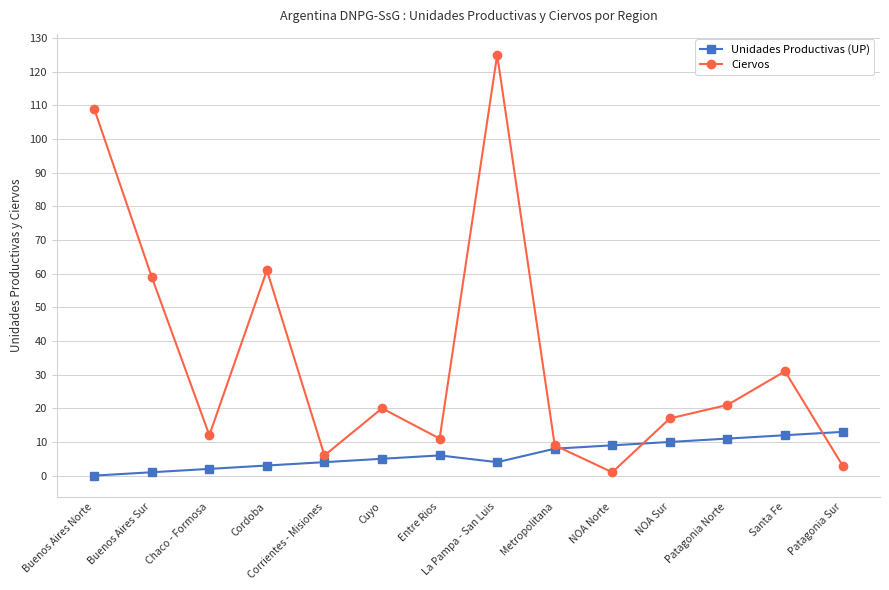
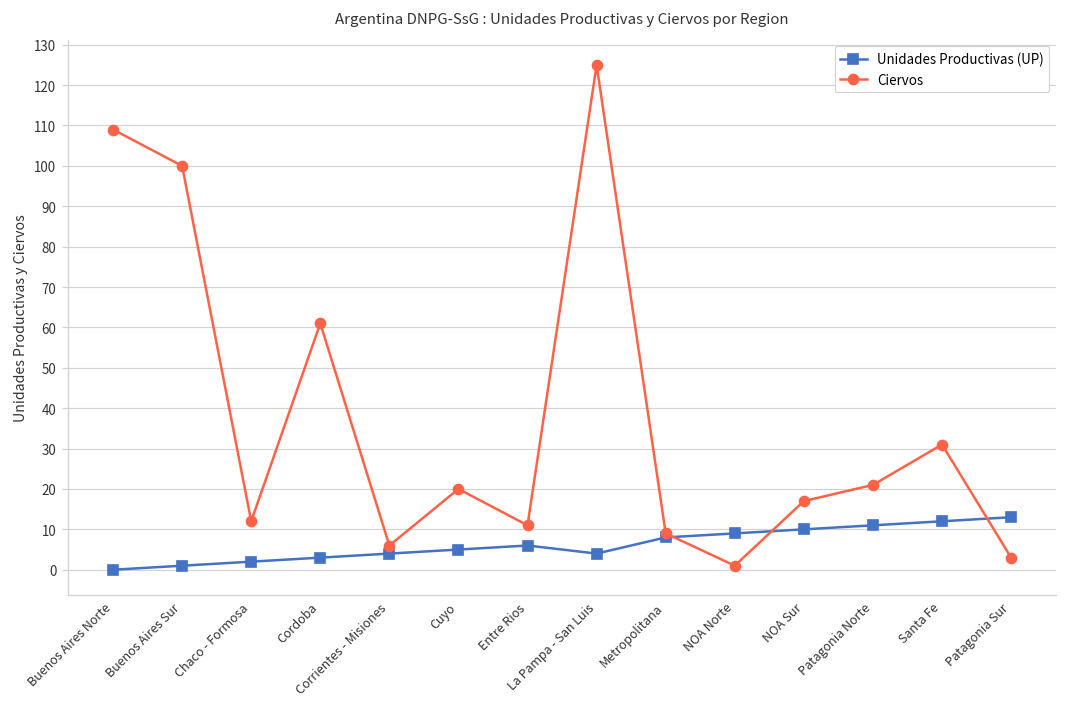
Ciervos, Buenos Aires Sur: 59 -> 100
